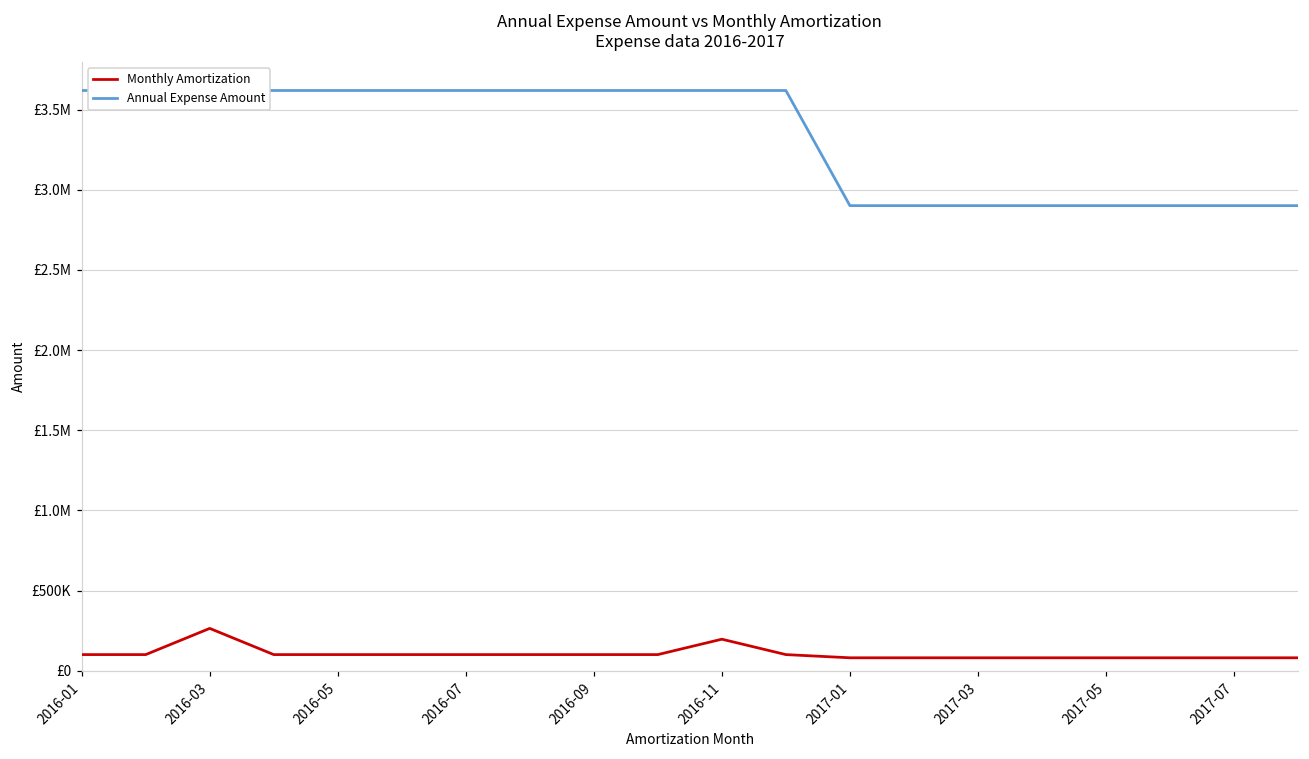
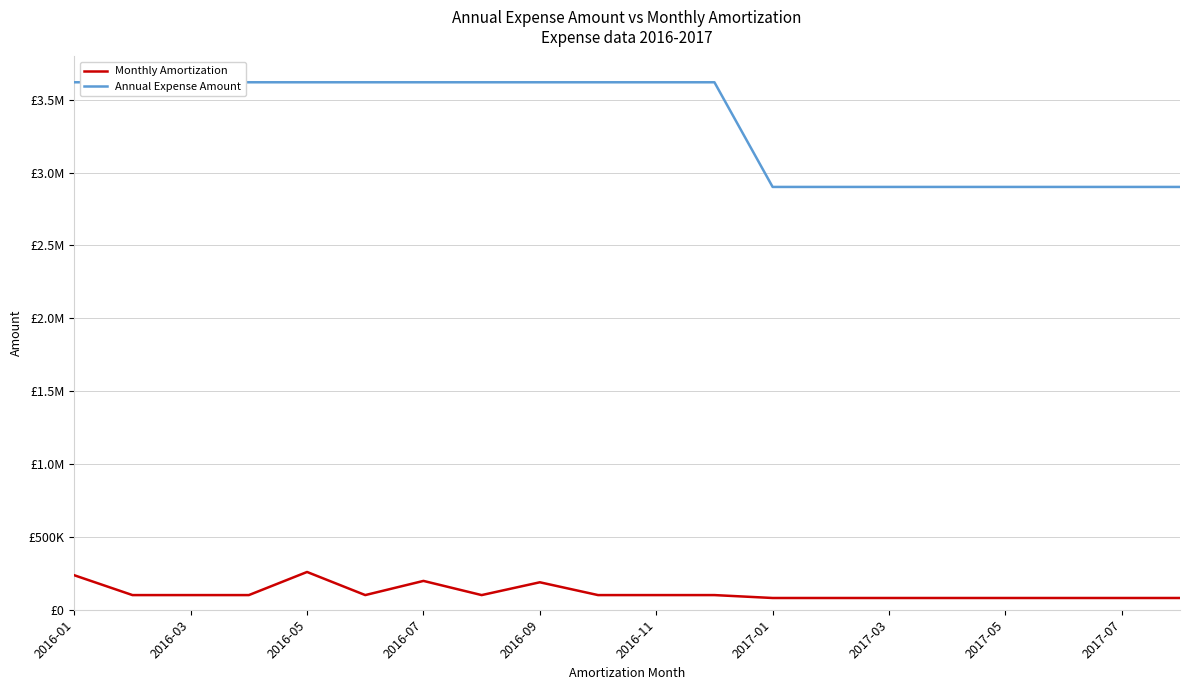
Monthly Amortization, 2016-01: £100000 -> £240000
Monthly Amortization, 2016-03: £260000 -> £100000
Monthly Amortization, 2016-05: £100000 -> £260000
Monthly Amortization, 2016-07: £100000 -> £200000
Monthly Amortization, 2016-09: £100000 -> £190000
Monthly Amortization, 2016-11: £200000 -> £100000
